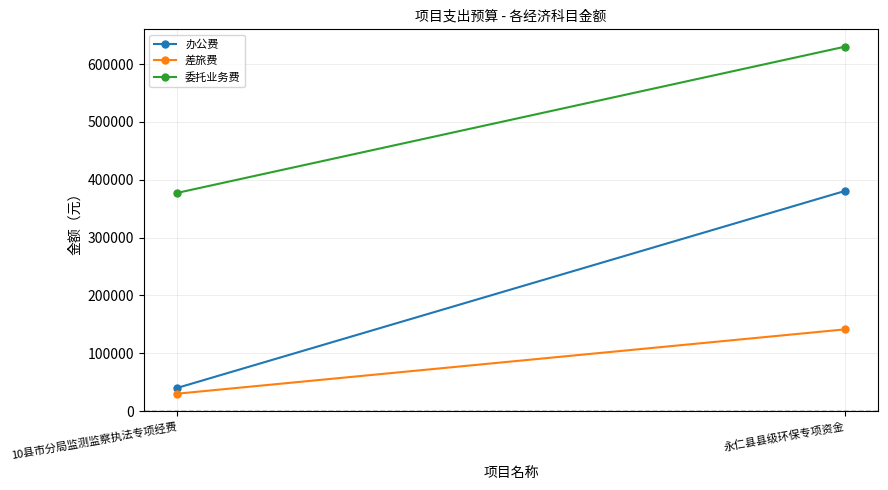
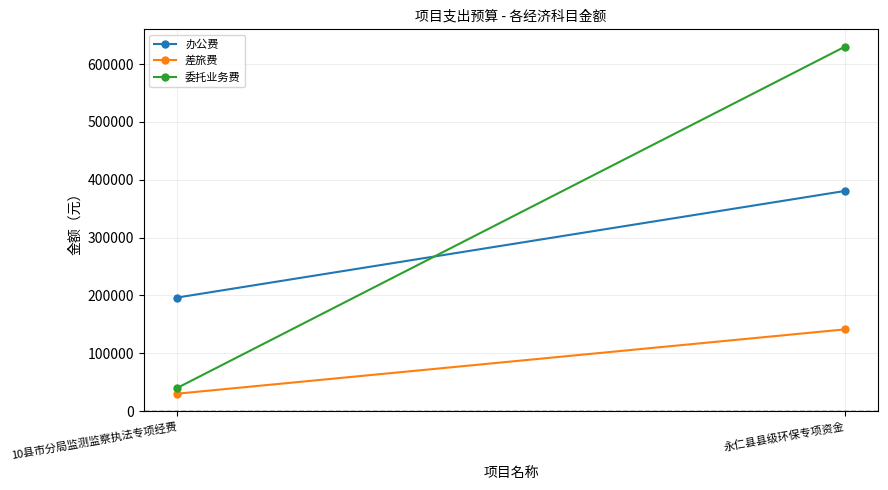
办公费, 10县市分局监测监察执法专项经费: 40000 -> 200000
委托业务费, 10县市分局监测监察执法专项经费: 380000 -> 40000
